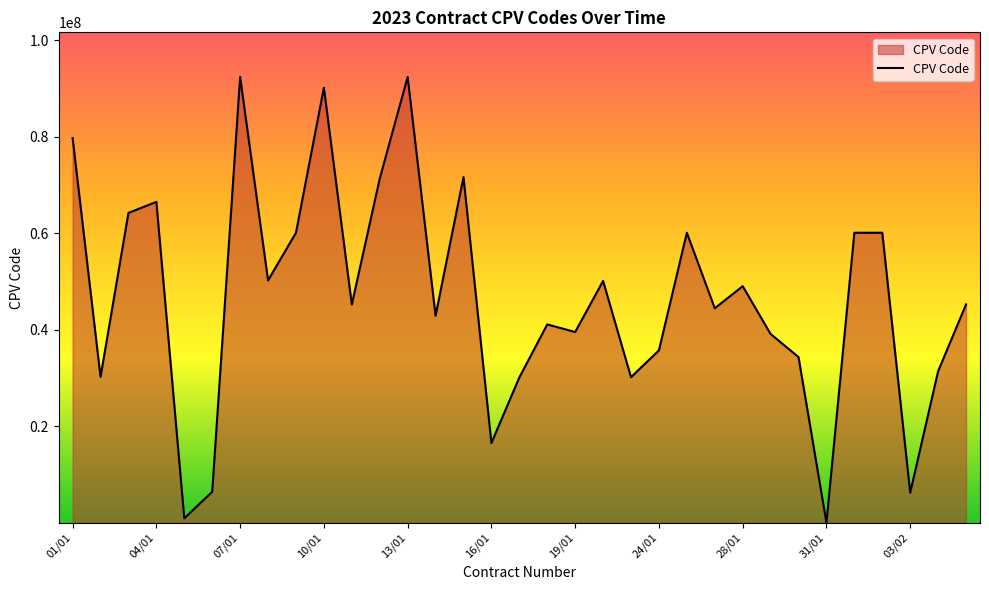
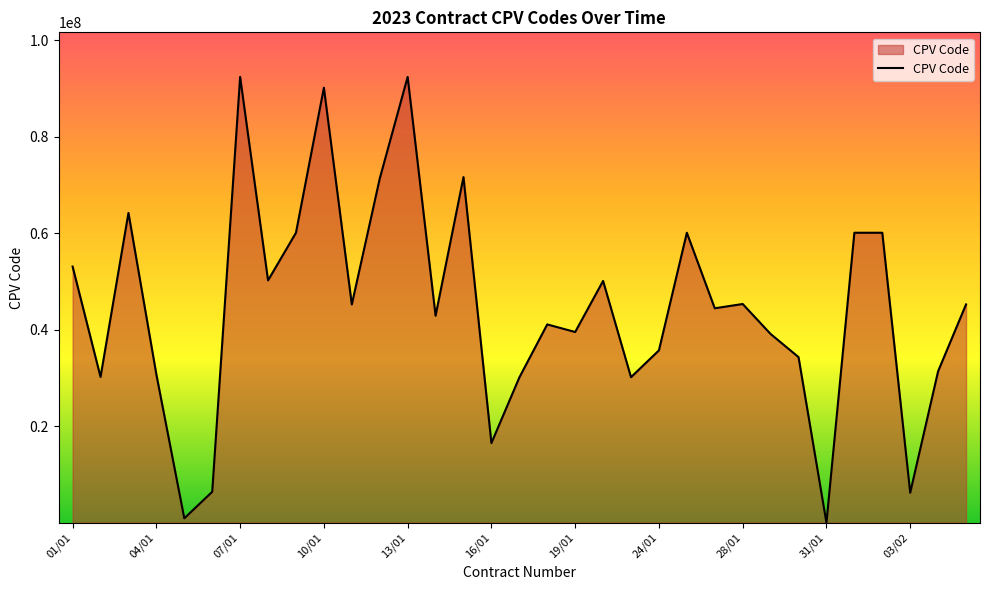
01/01: 80000000 -> 53000000
04/01: 67000000 -> 31000000
28/01: 49000000 -> 45000000
